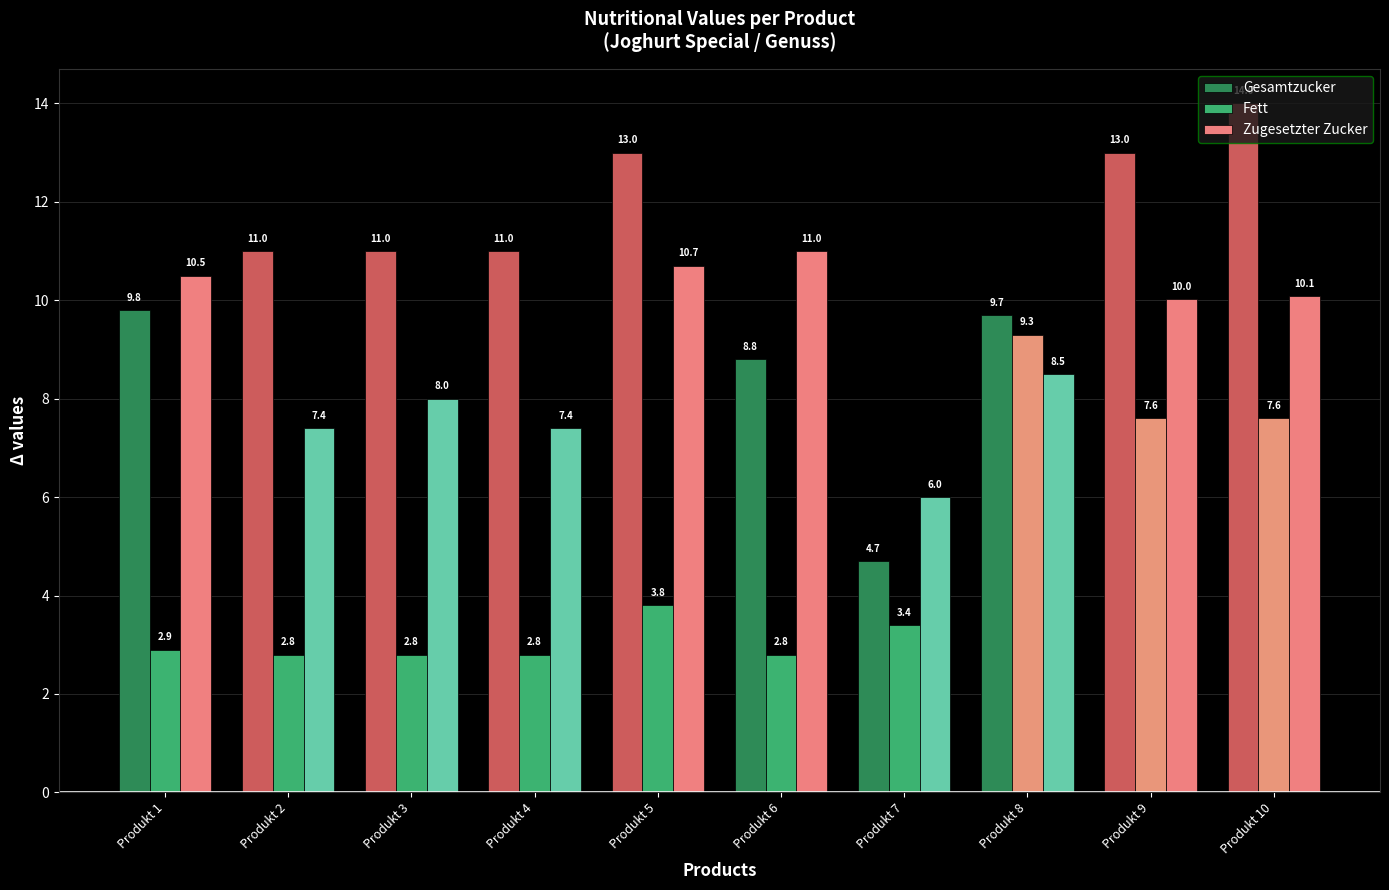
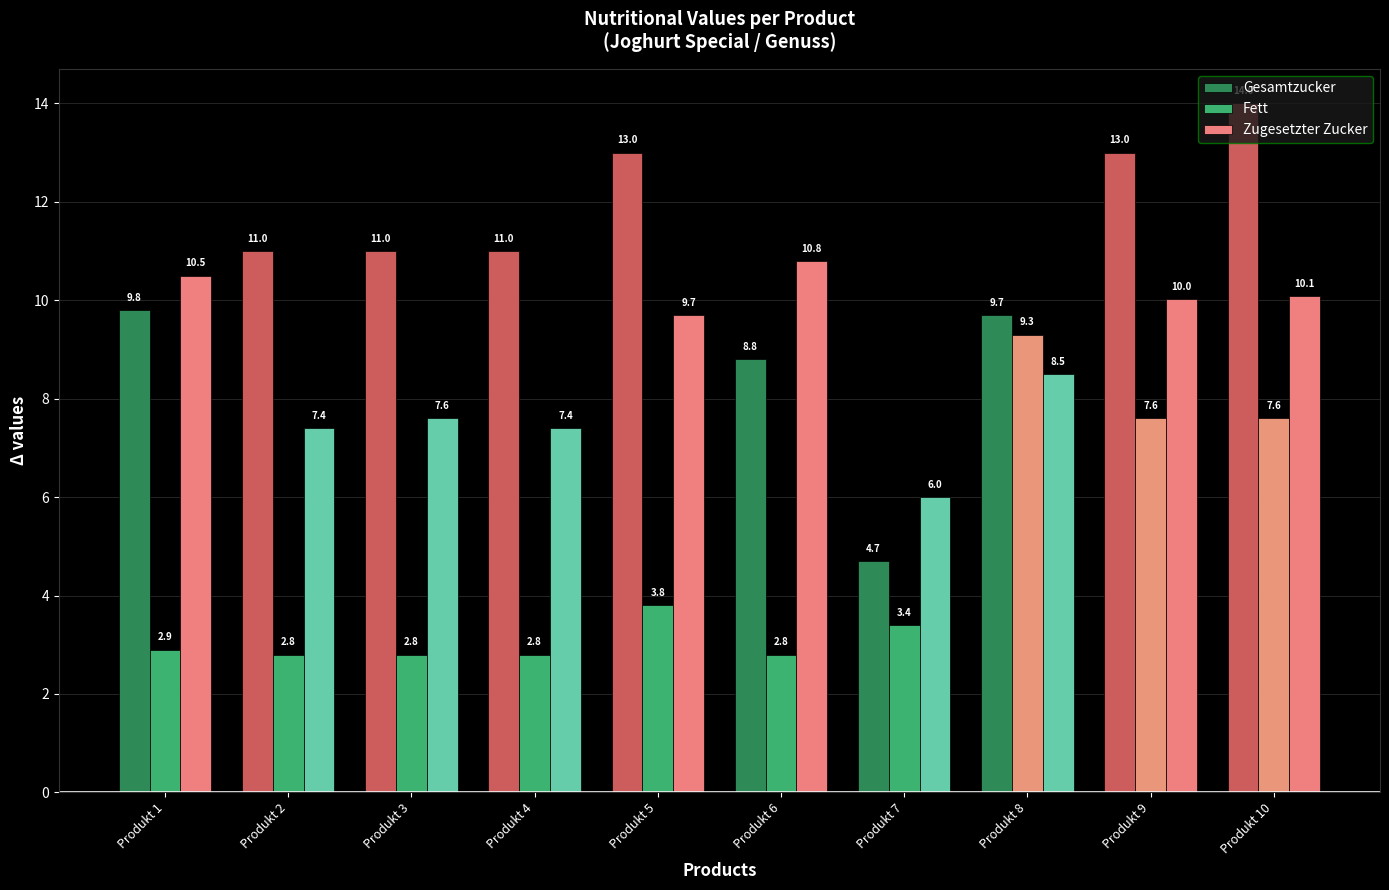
Zugesetzter Zucker, Produkt 3: 8.0 -> 7.6
Zugesetzter Zucker, Produkt 5: 10.7 -> 9.7
Zugesetzter Zucker, Produkt 6: 11.0 -> 10.8
